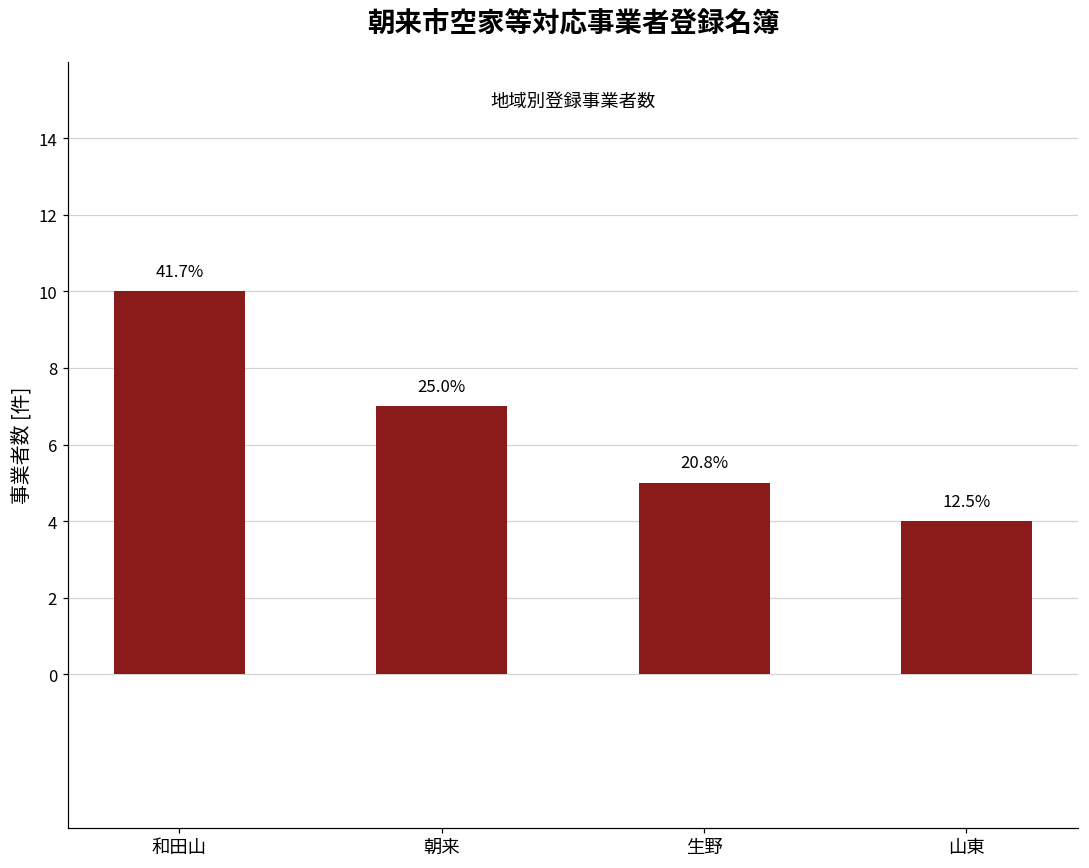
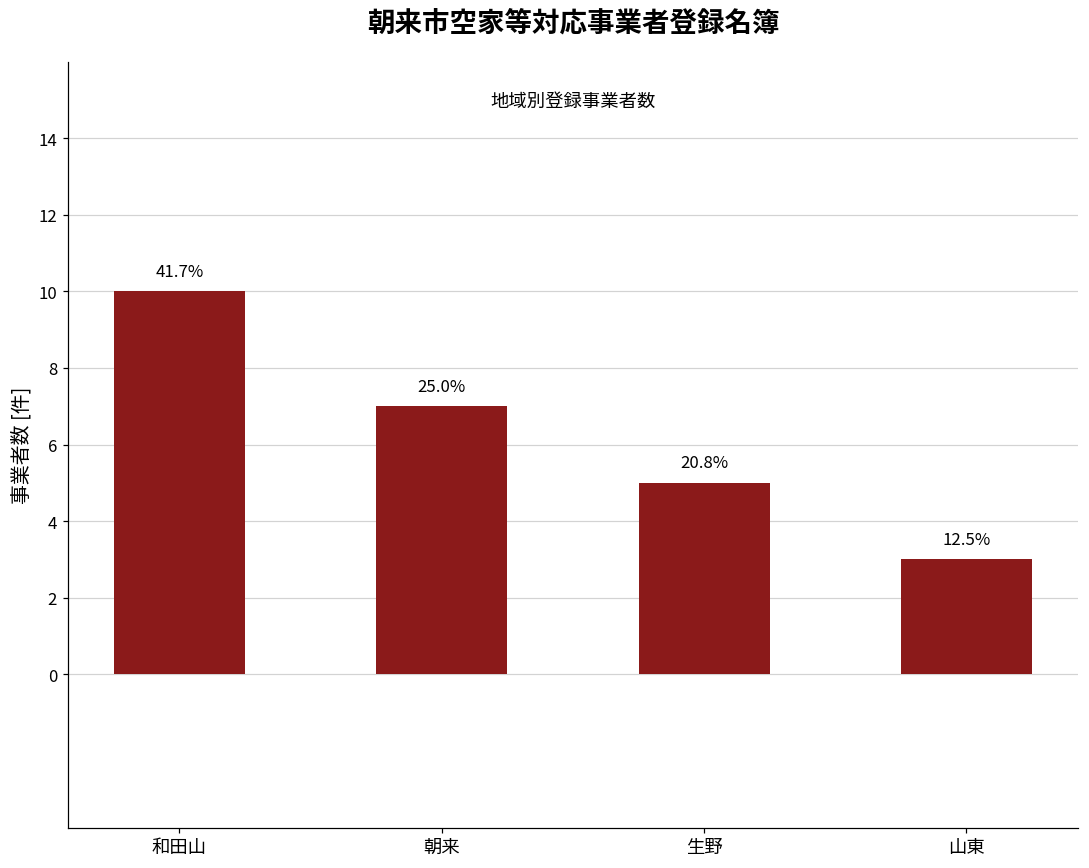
山東: 4 -> 3
